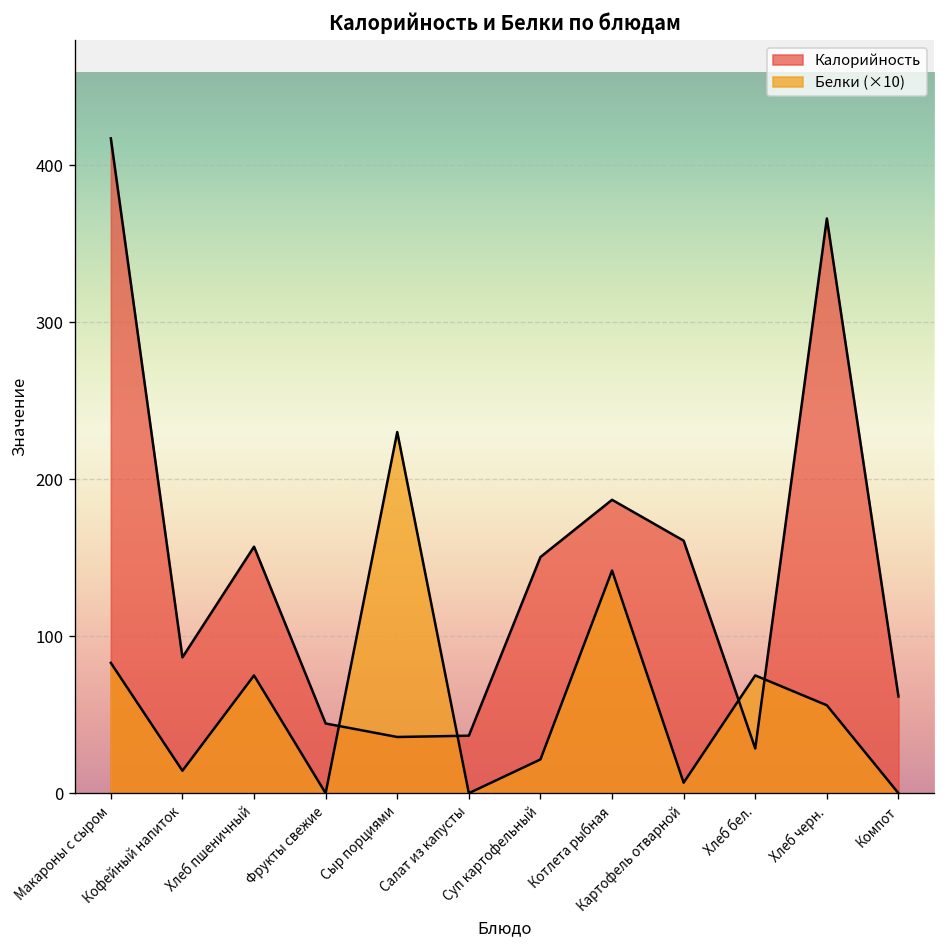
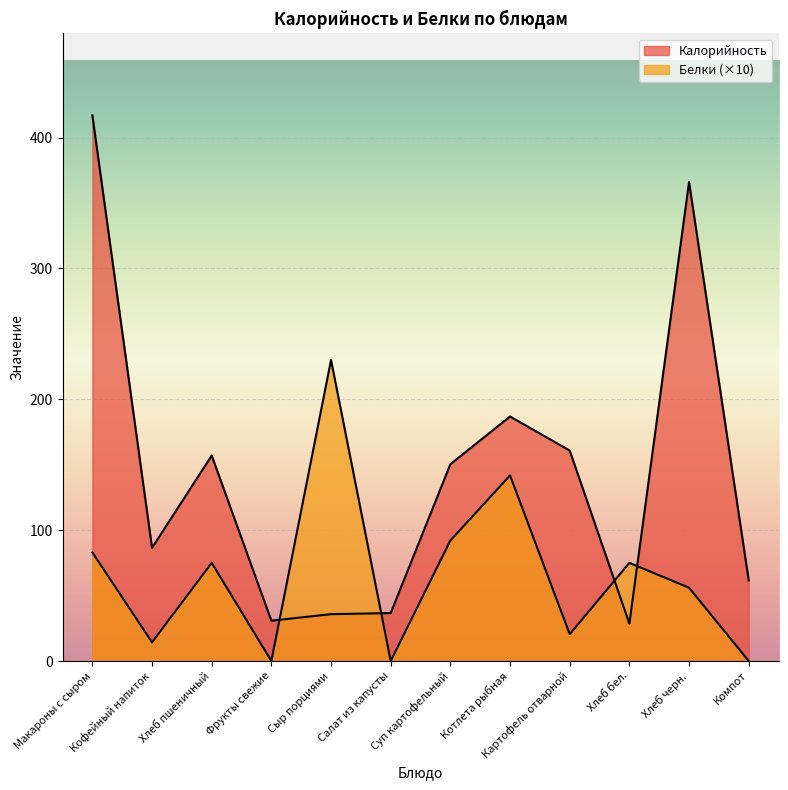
Калорийность, Фрукты свежие: 44 -> 31
Белки (×10), Суп картофельный: 22 -> 92
Белки (×10), Картофель отварной: 7 -> 21
